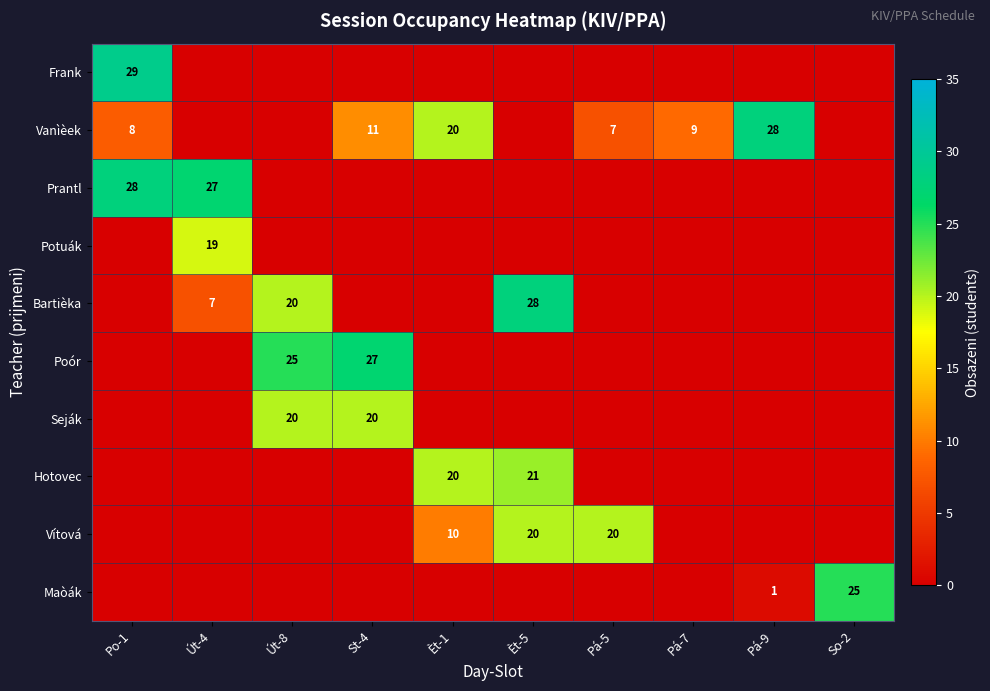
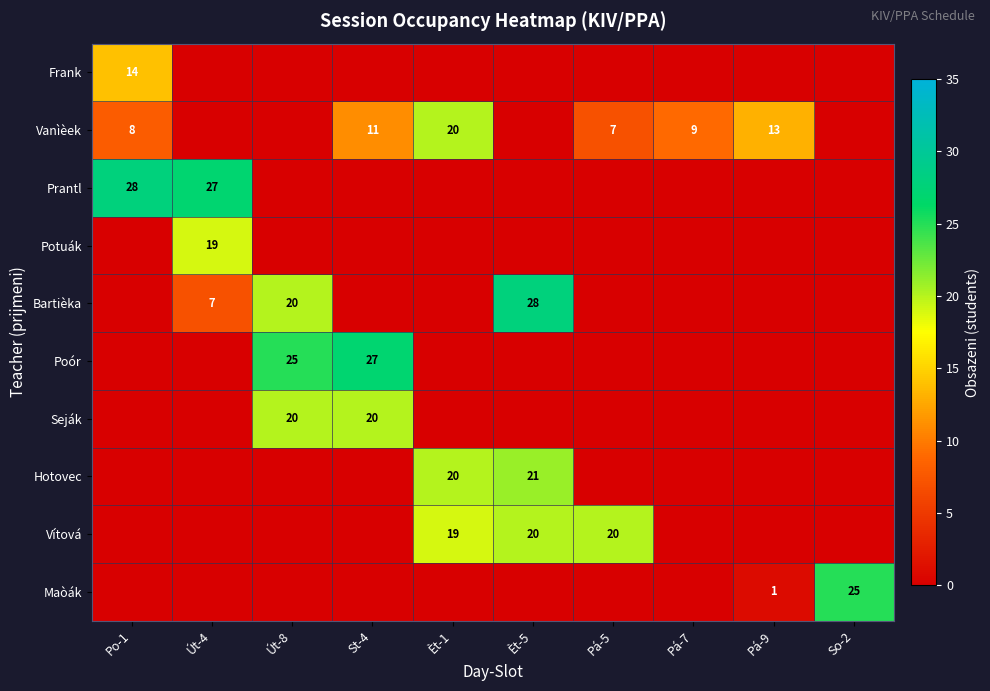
Frank, Po-1: 29 -> 14
Vanìèek, Pá-9: 28 -> 13
Vítová, Èt-1: 10 -> 19
